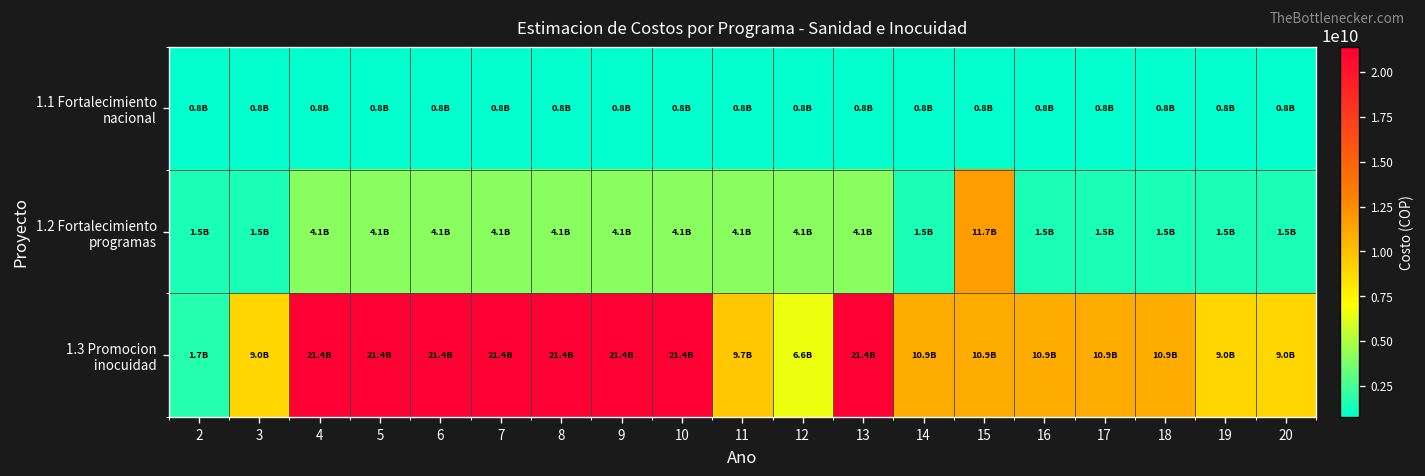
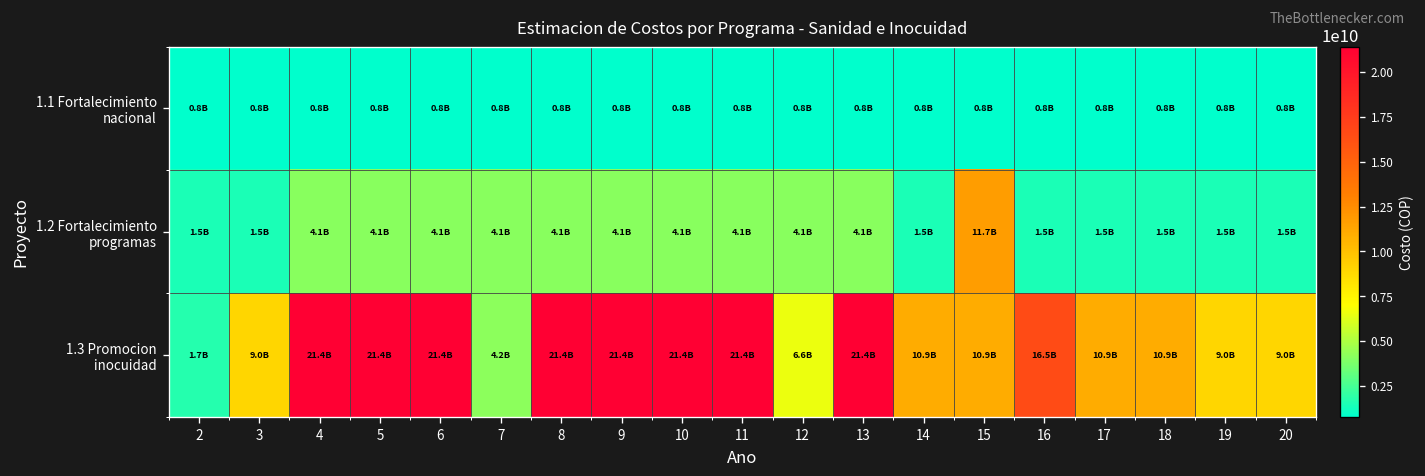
1.3 Promocion inocuidad, 7: 21.4B -> 4.2B
1.3 Promocion inocuidad, 11: 9.7B -> 21.4B
1.3 Promocion inocuidad, 16: 10.9B -> 16.5B
